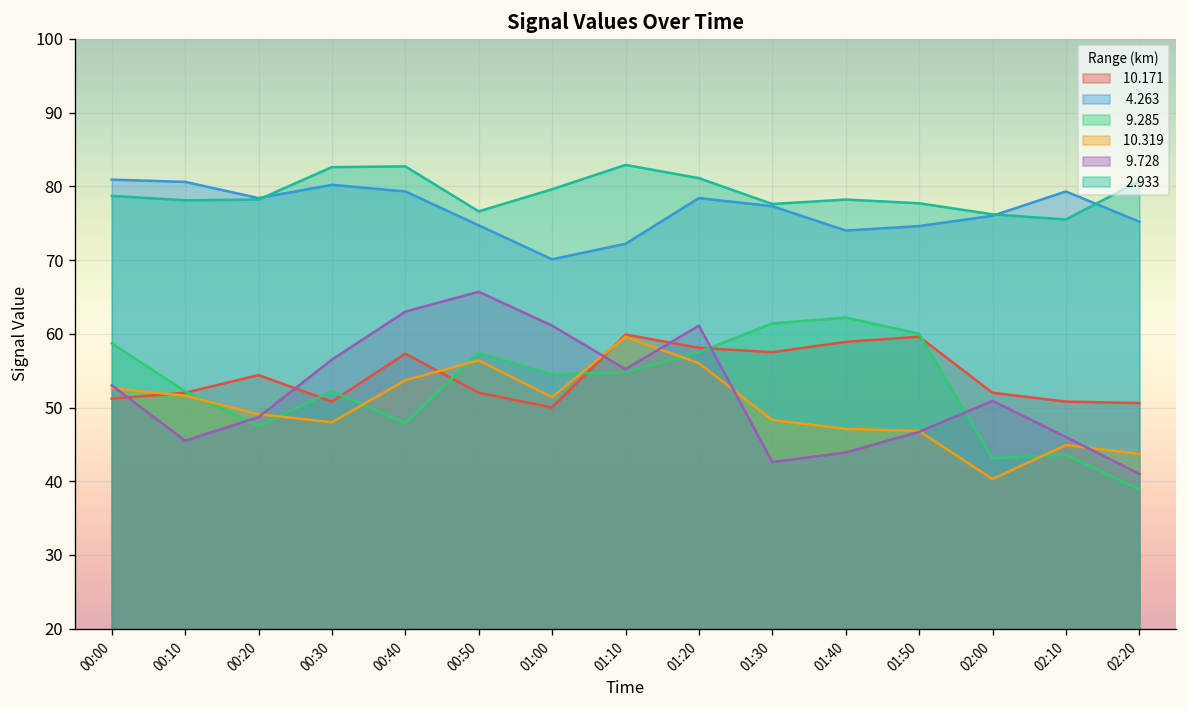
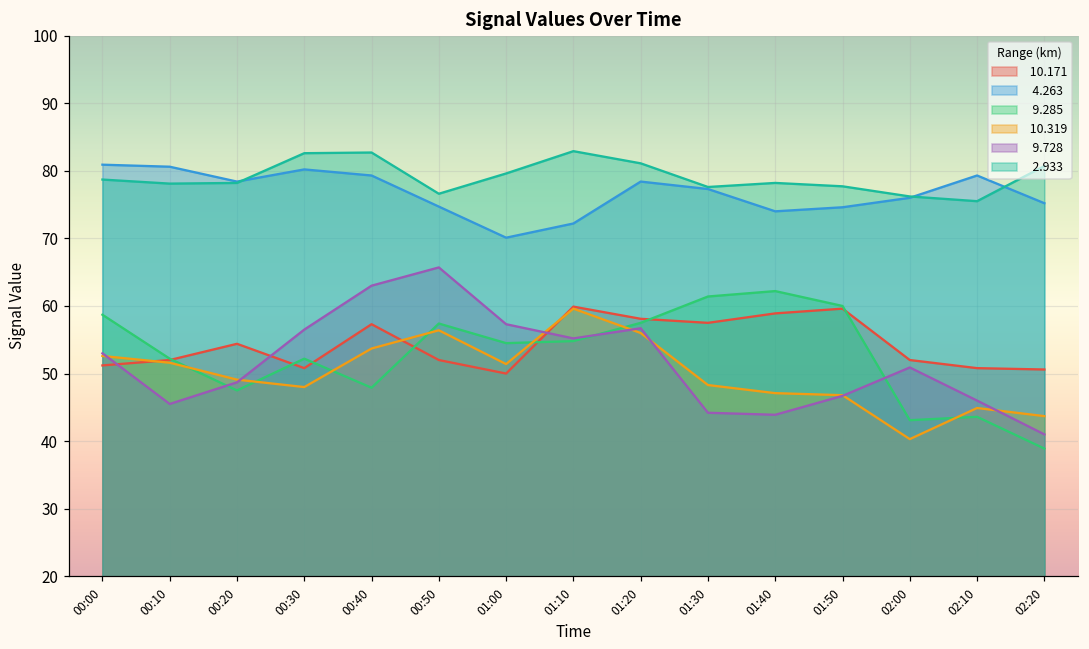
9.728, 01:00: 61 -> 57
9.728, 01:20: 61 -> 57
9.728, 01:30: 43 -> 44
